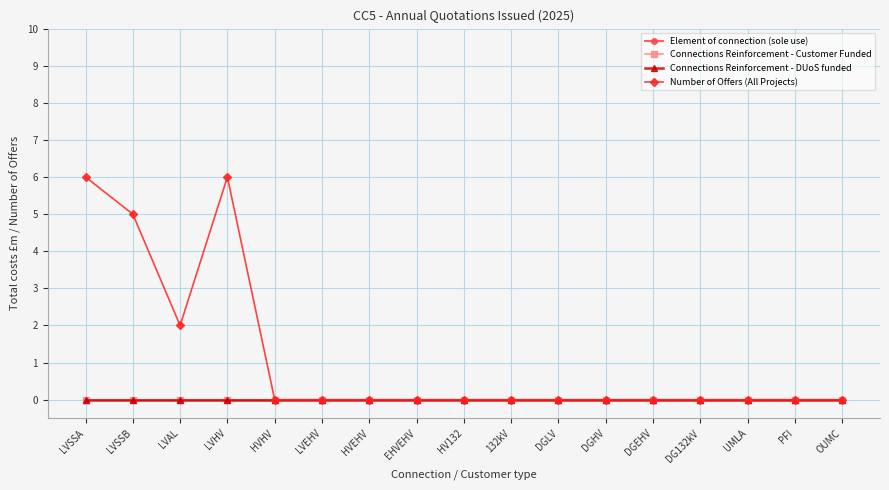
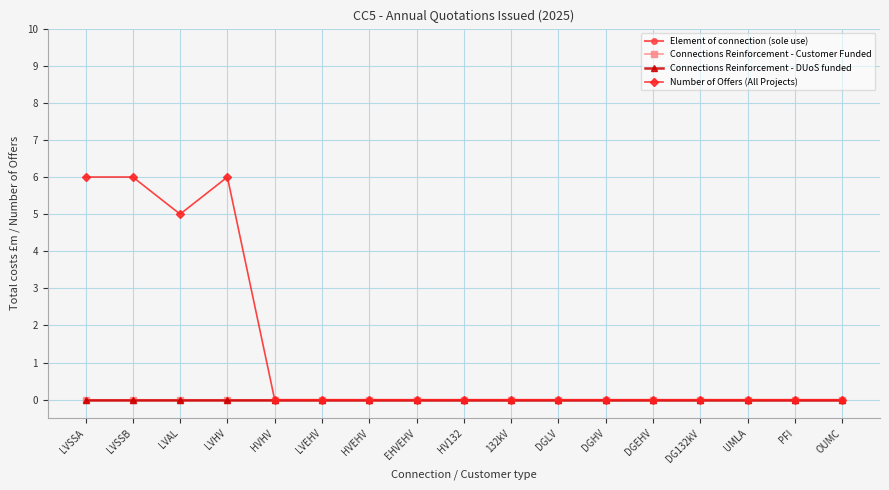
Number of Offers (All Projects), LVSSB: 5 -> 6
Number of Offers (All Projects), LVAL: 2 -> 5
